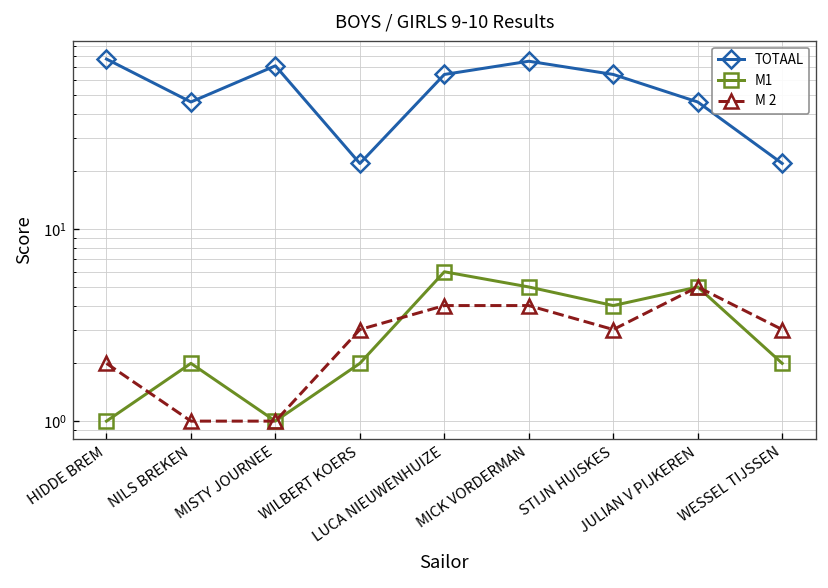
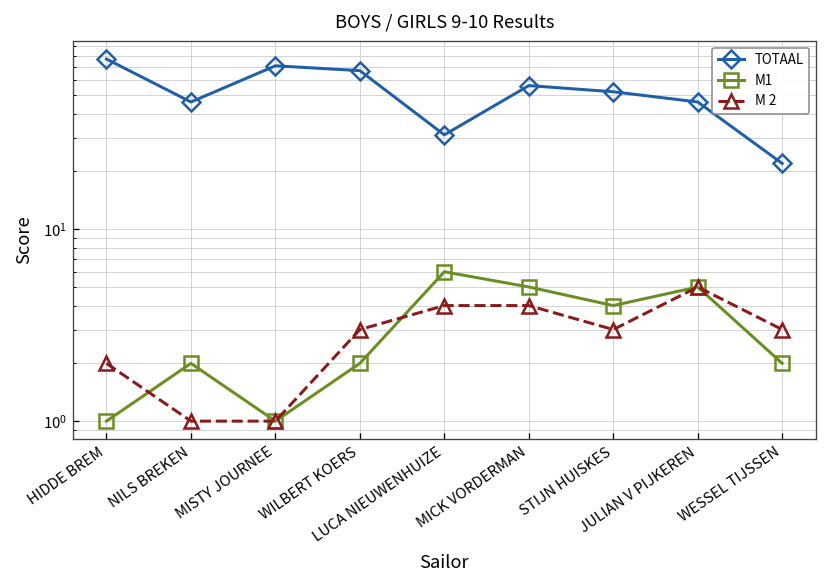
TOTAAL, WILBERT KOERS: 22 -> 67
TOTAAL, LUCA NIEUWENHUIZE: 64 -> 31
TOTAAL, MICK VORDERMAN: 80 -> 56
TOTAAL, STIJN HUISKES: 64 -> 52
